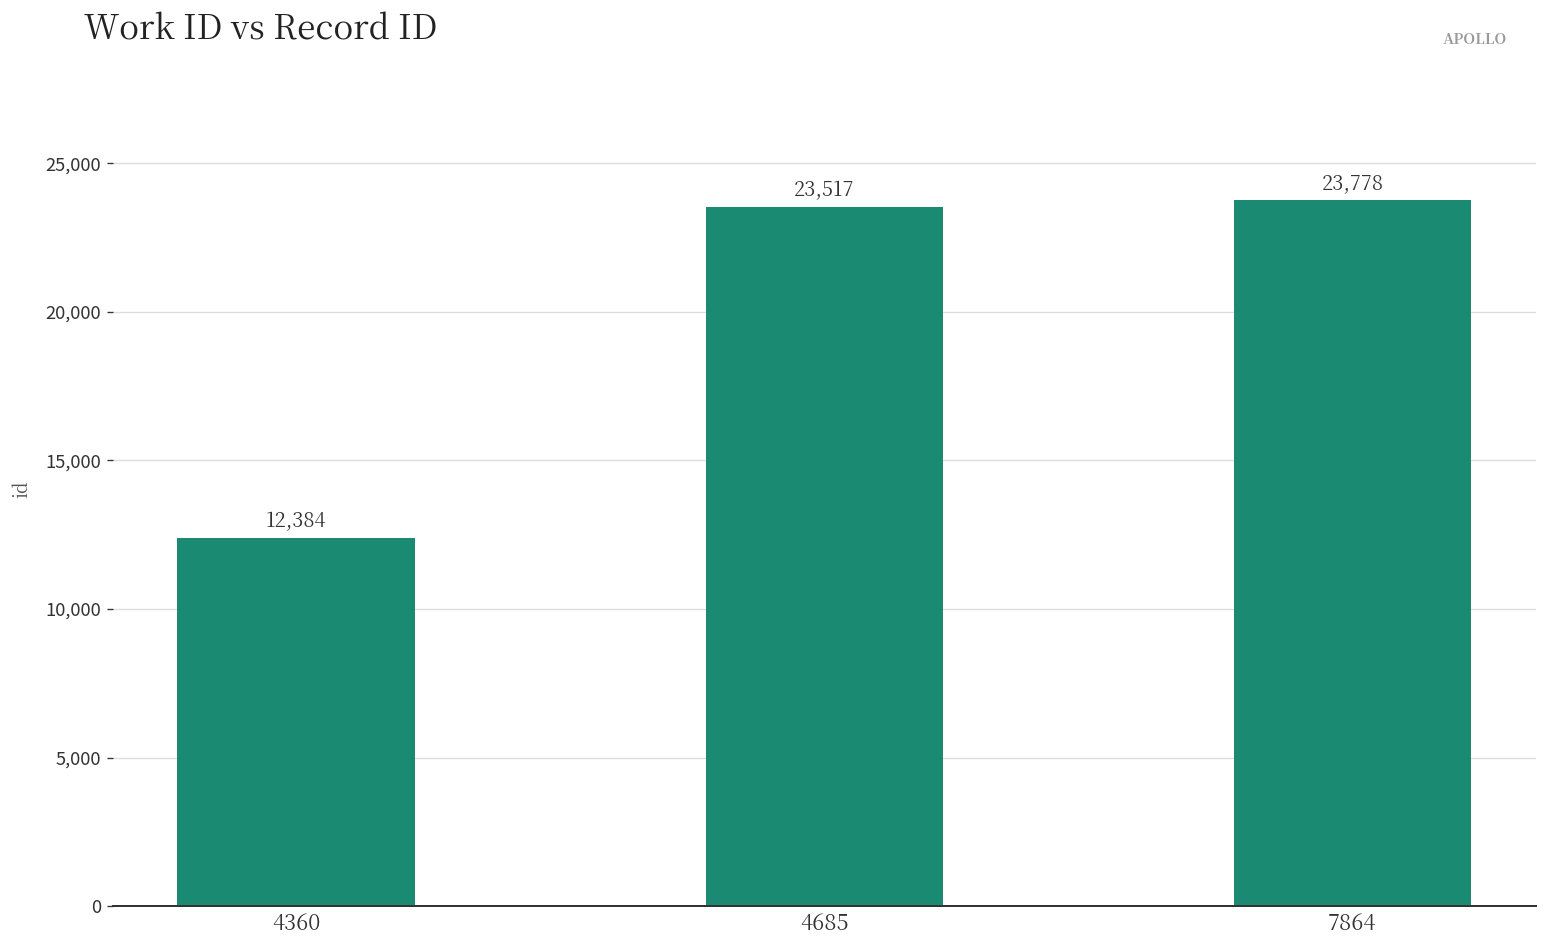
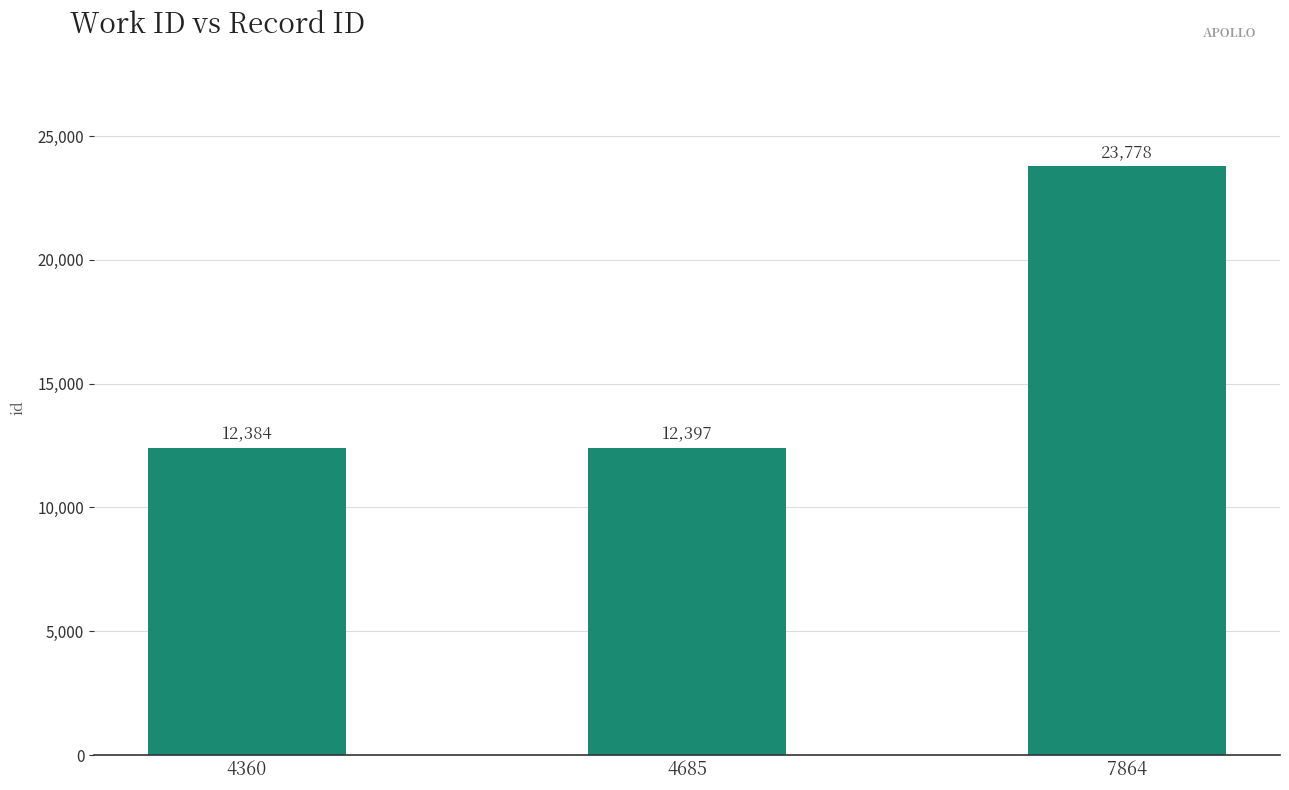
4685: 23,517 -> 12,397
